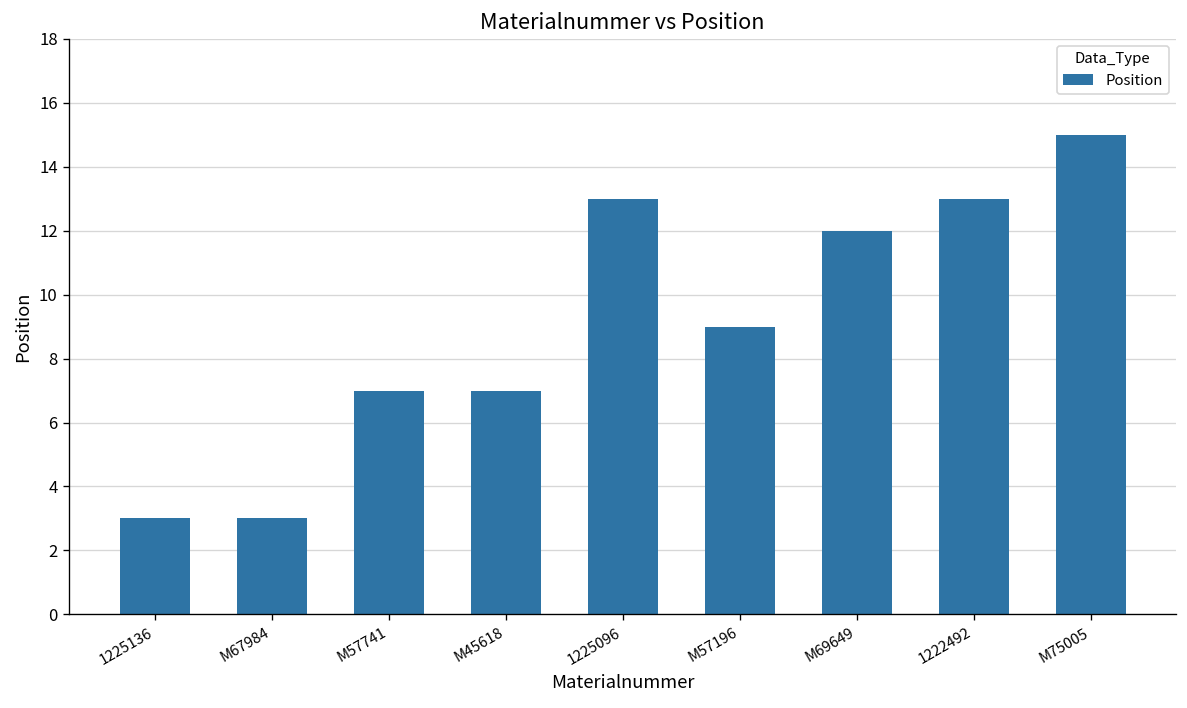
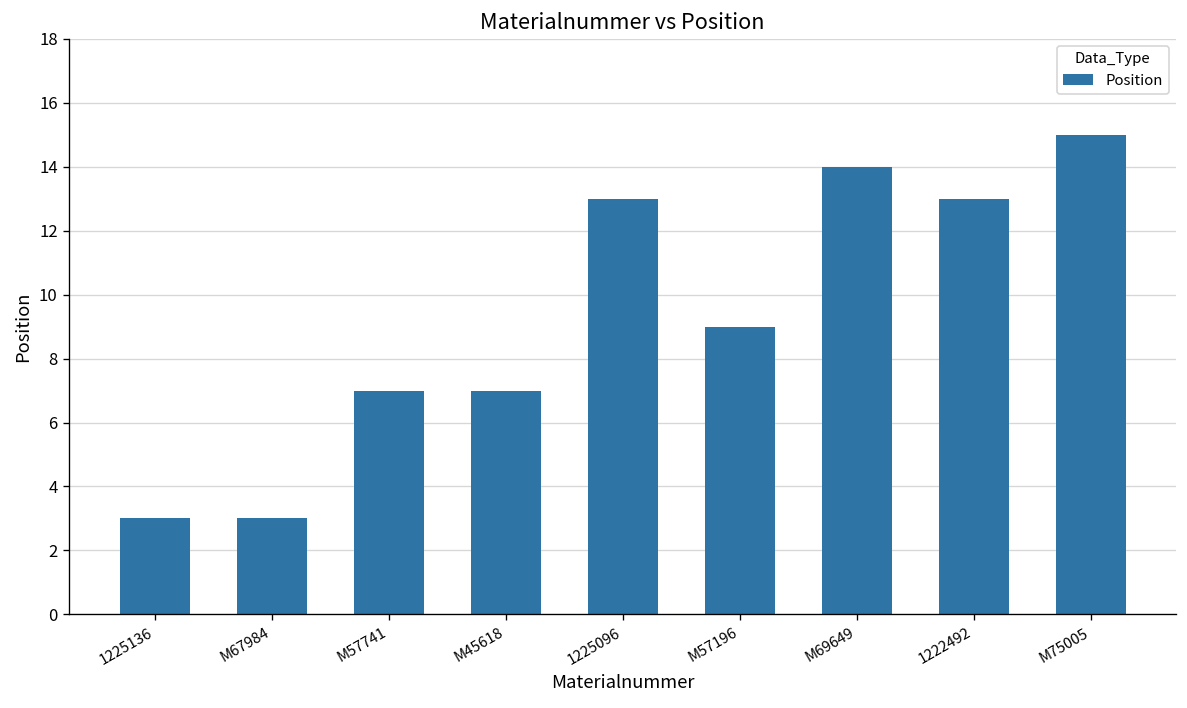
M69649: 12 -> 14
